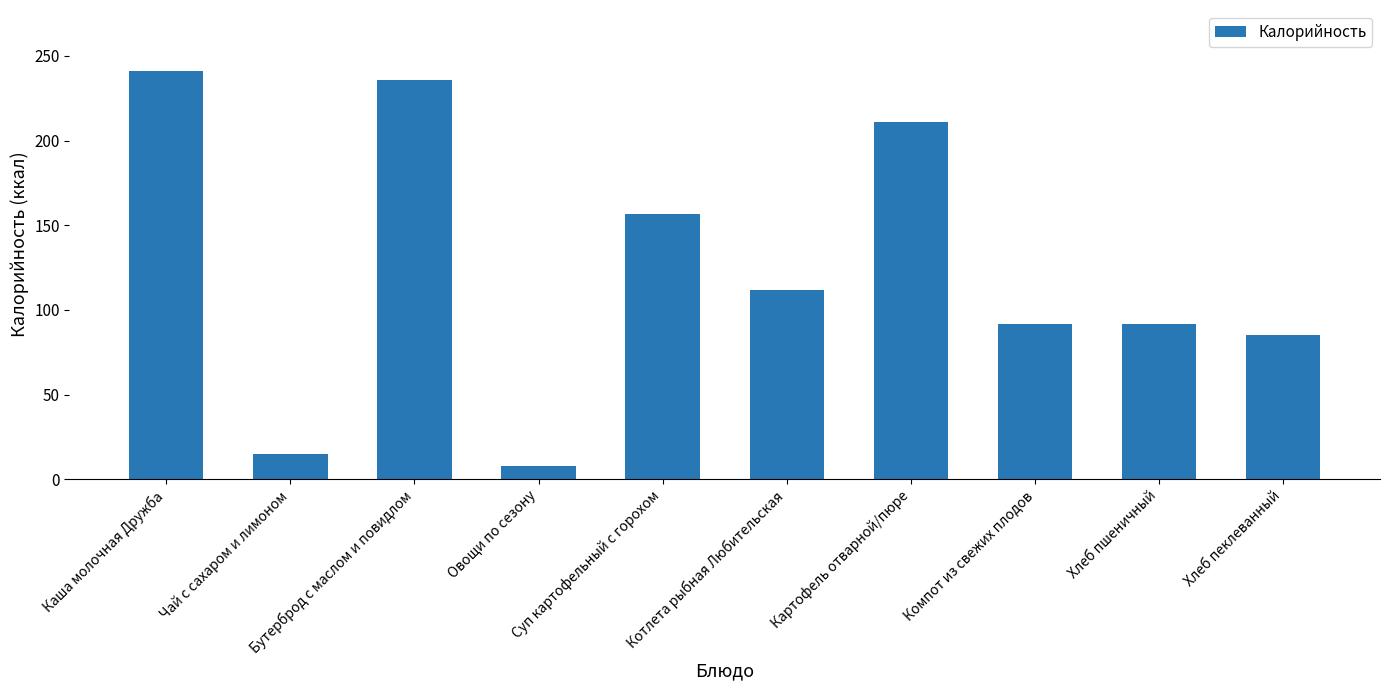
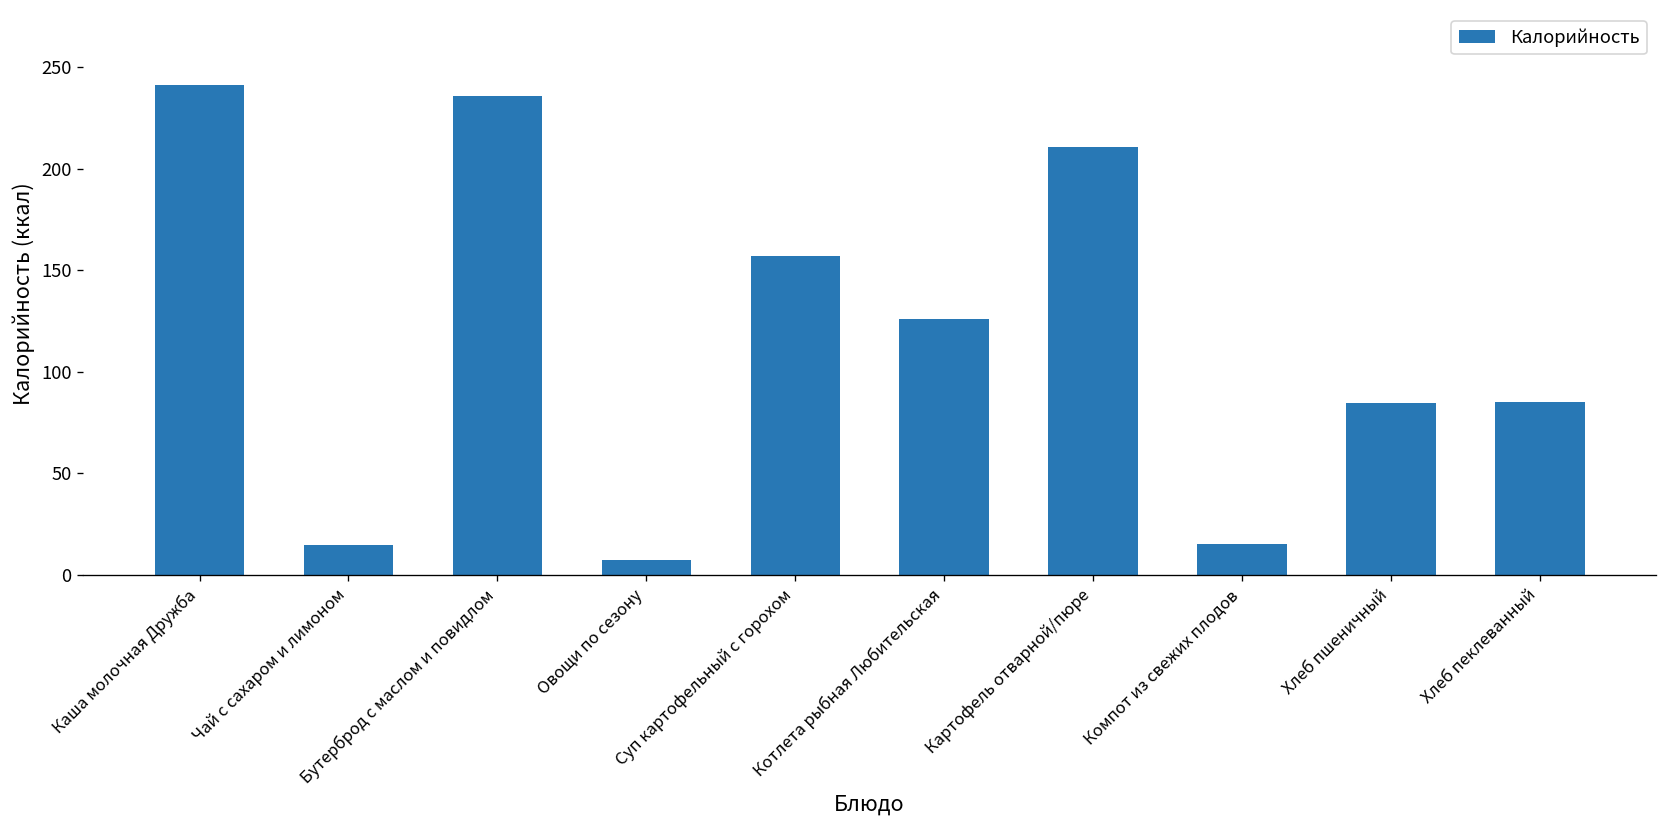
Котлета рыбная Любительская: 112 -> 126
Компот из свежих плодов: 92 -> 15
Хлеб пшеничный: 92 -> 85
